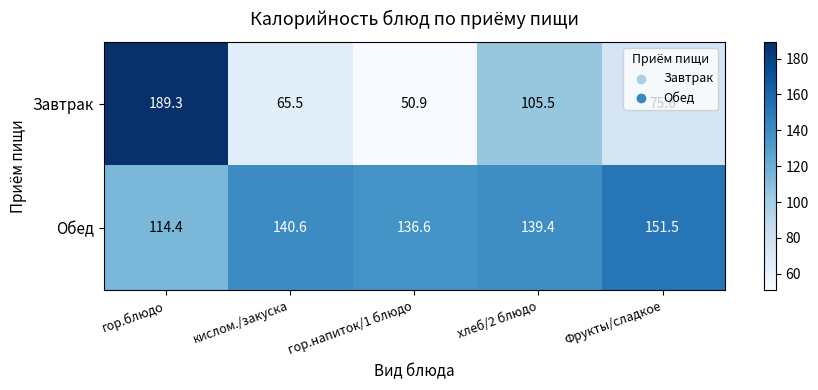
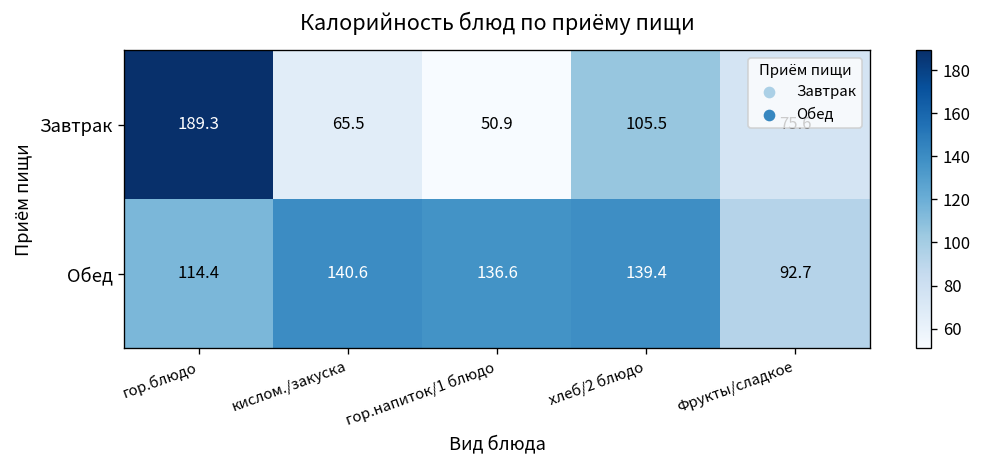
Обед, Фрукты/сладкое: 151.5 -> 92.7
